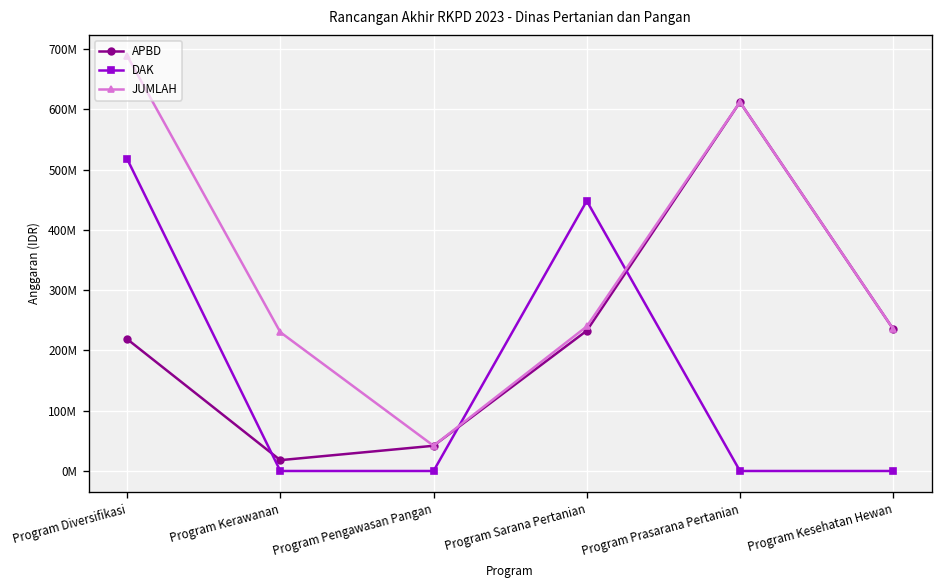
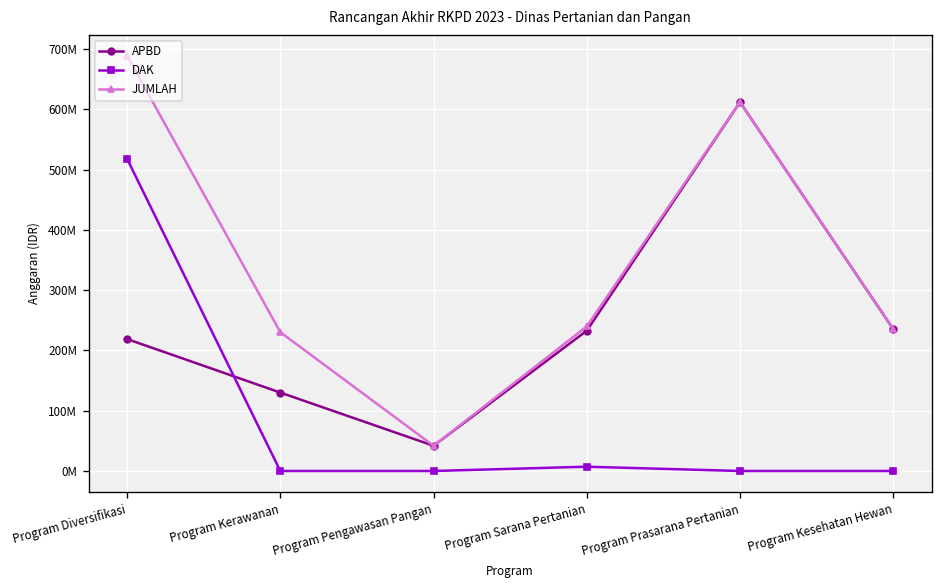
APBD, Program Kerawanan: 20000000 -> 130000000
DAK, Program Sarana Pertanian: 450000000 -> 10000000
